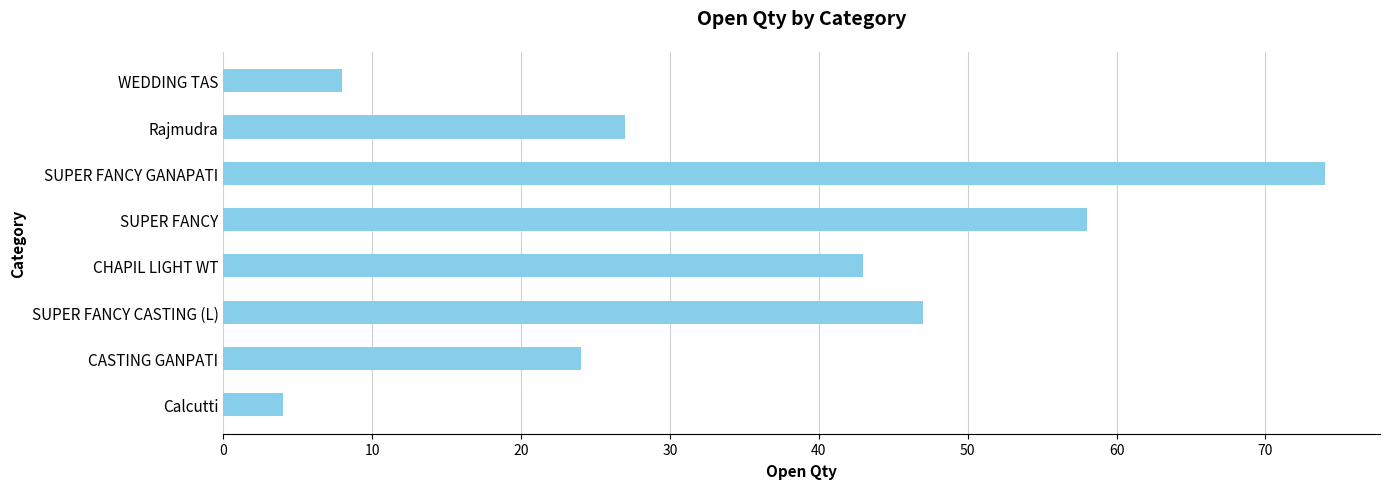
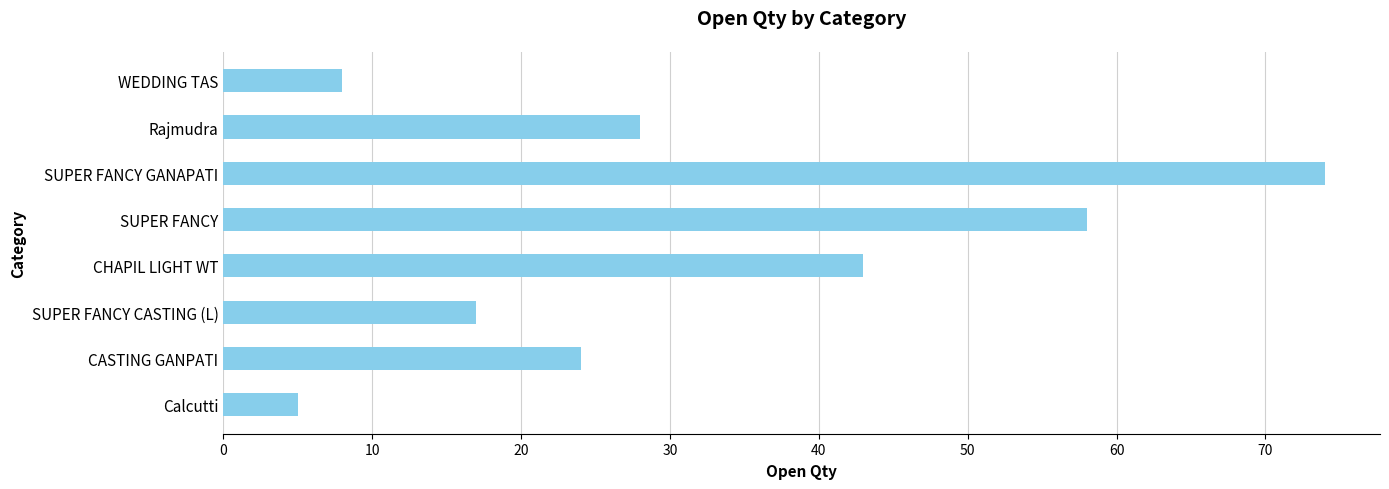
Rajmudra: 27 -> 28
SUPER FANCY CASTING (L): 47 -> 17
Calcutti: 4 -> 5
